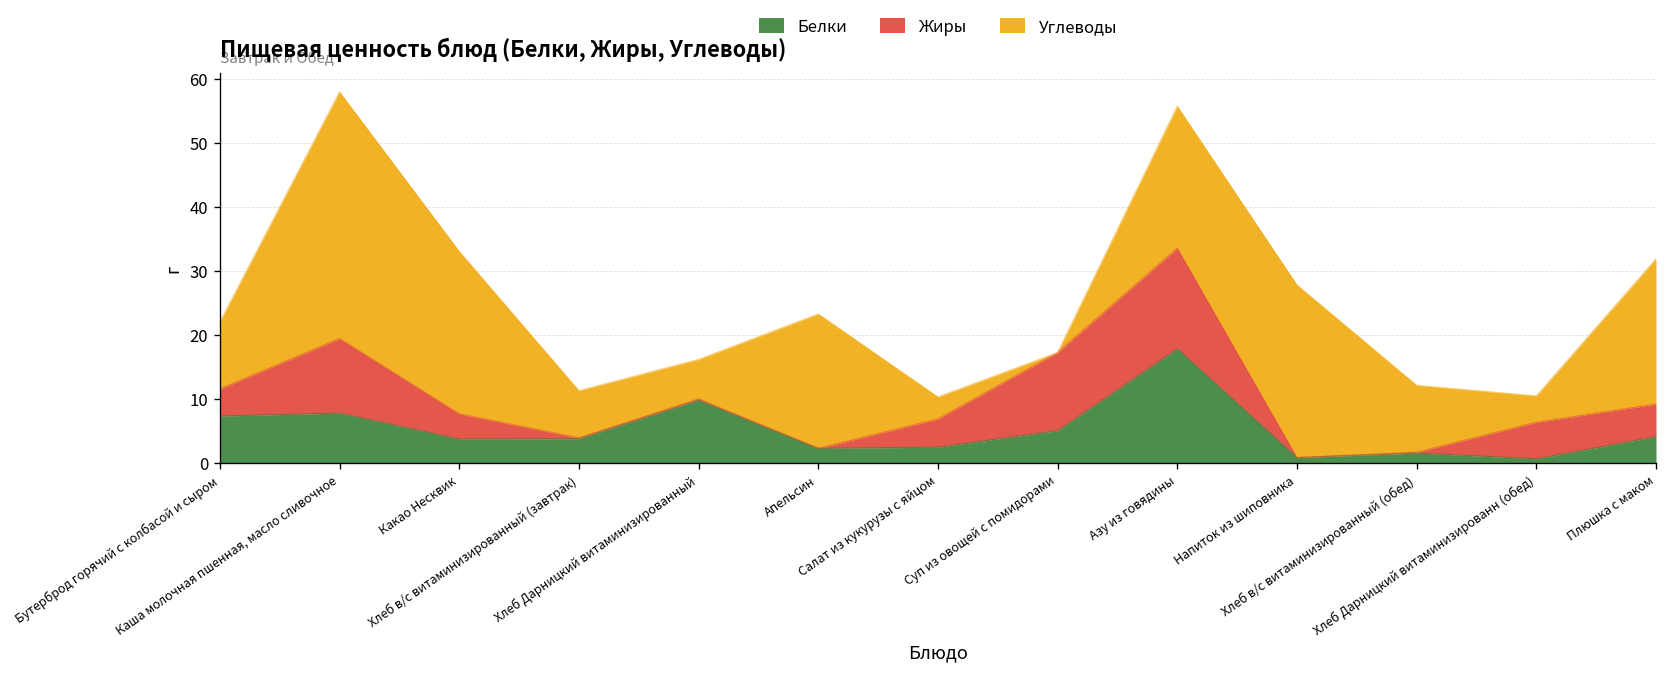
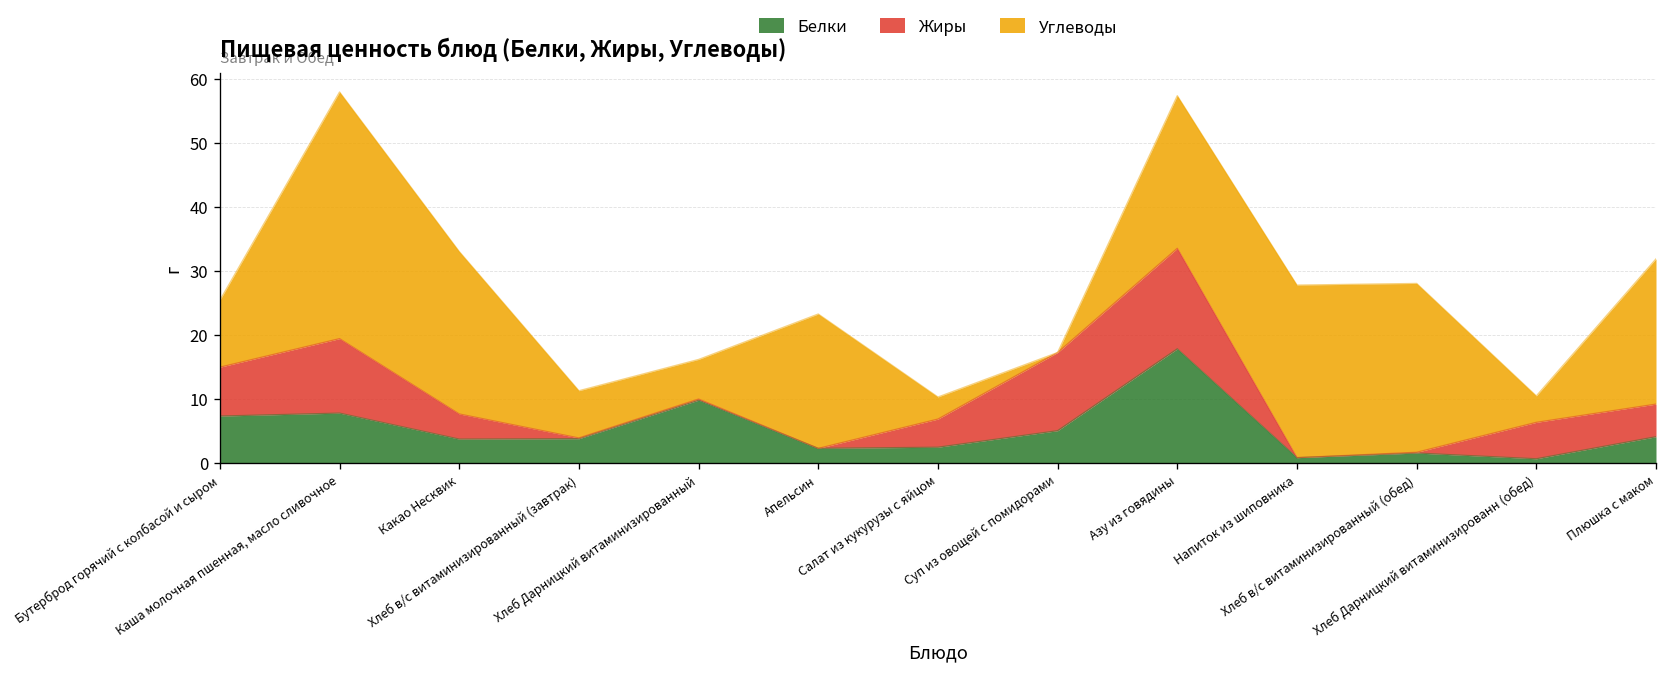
Жиры, Бутерброд горячий с колбасой и сыром: 4 -> 8
Углеводы, Азу из говядины: 22 -> 24
Углеводы, Хлеб в/с витаминизированный (обед): 10 -> 26
